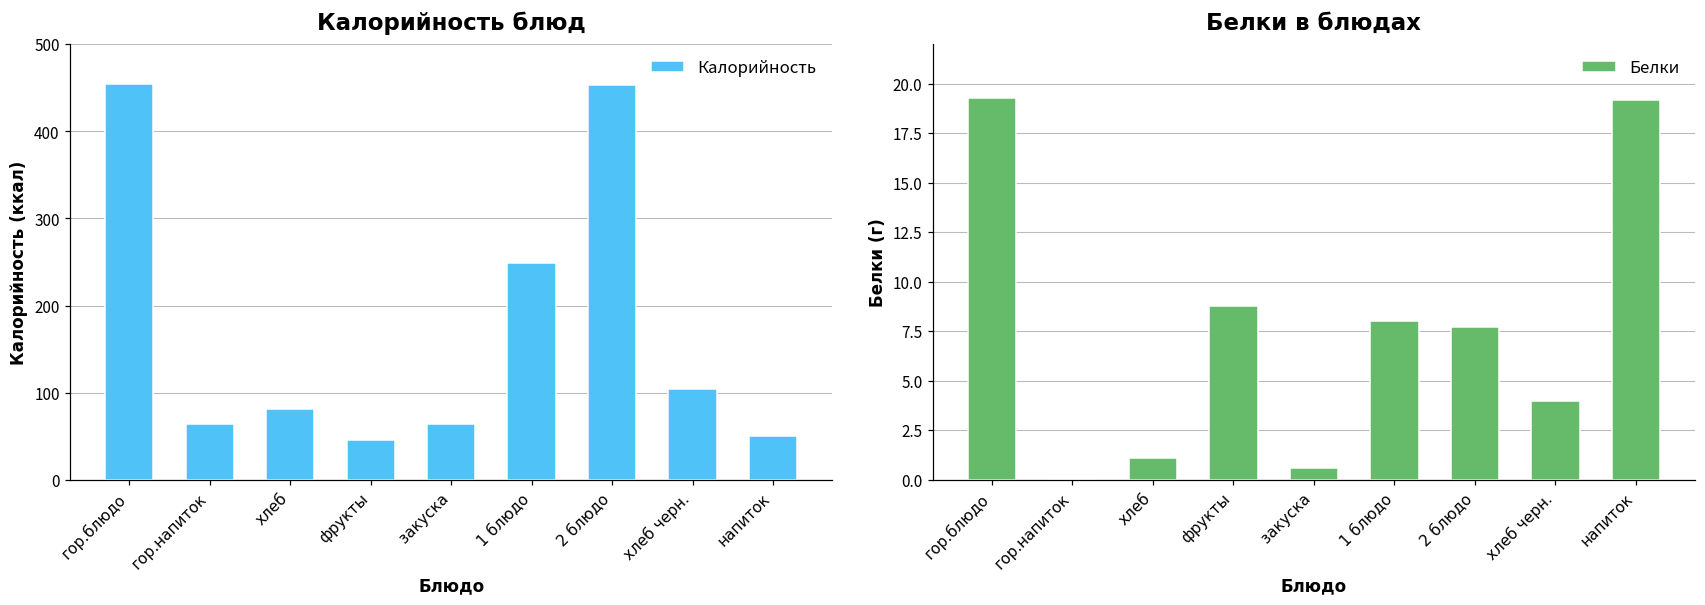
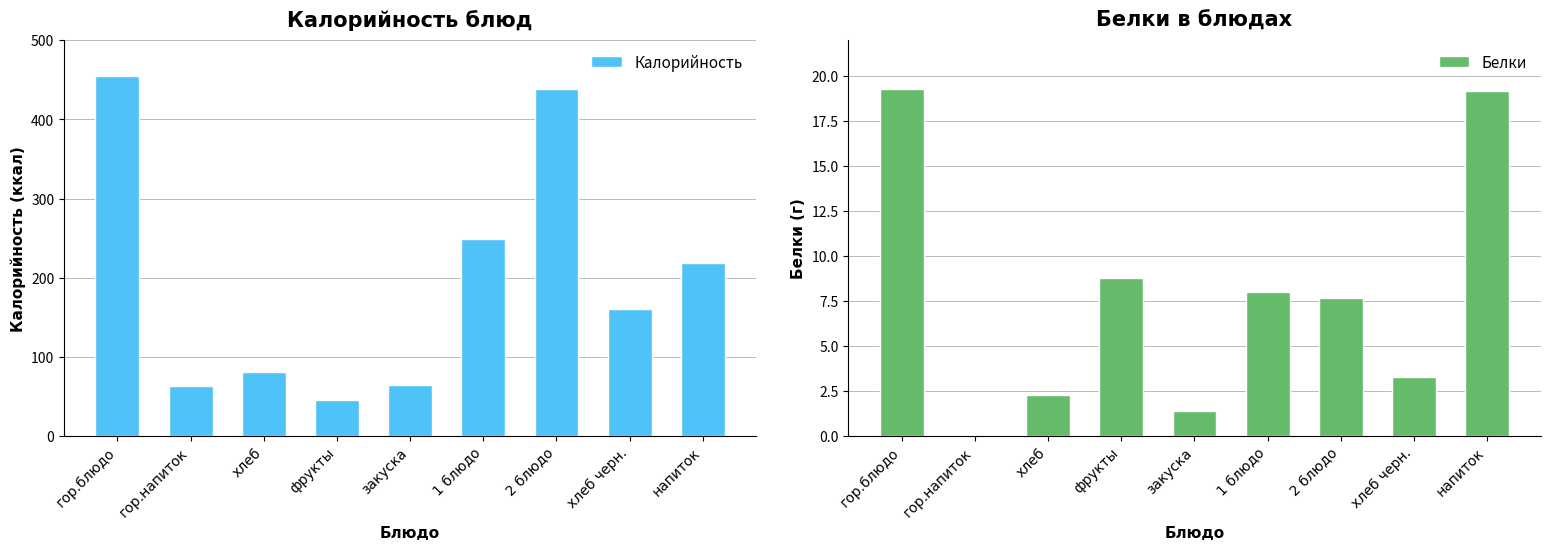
Калорийность блюд, 2 блюдо: 450 -> 440
Калорийность блюд, хлеб черн.: 100 -> 160
Калорийность блюд, напиток: 50 -> 220
Белки в блюдах, хлеб: 1.1 -> 2.3
Белки в блюдах, закуска: 0.6 -> 1.4
Белки в блюдах, хлеб черн.: 4.0 -> 3.3
